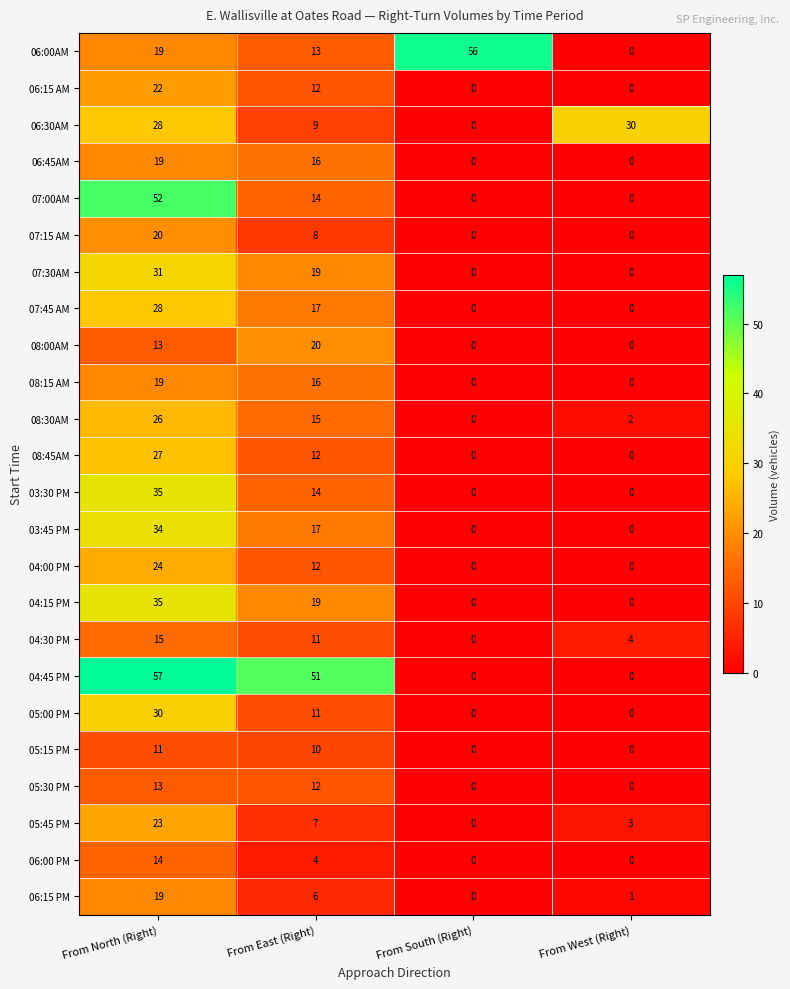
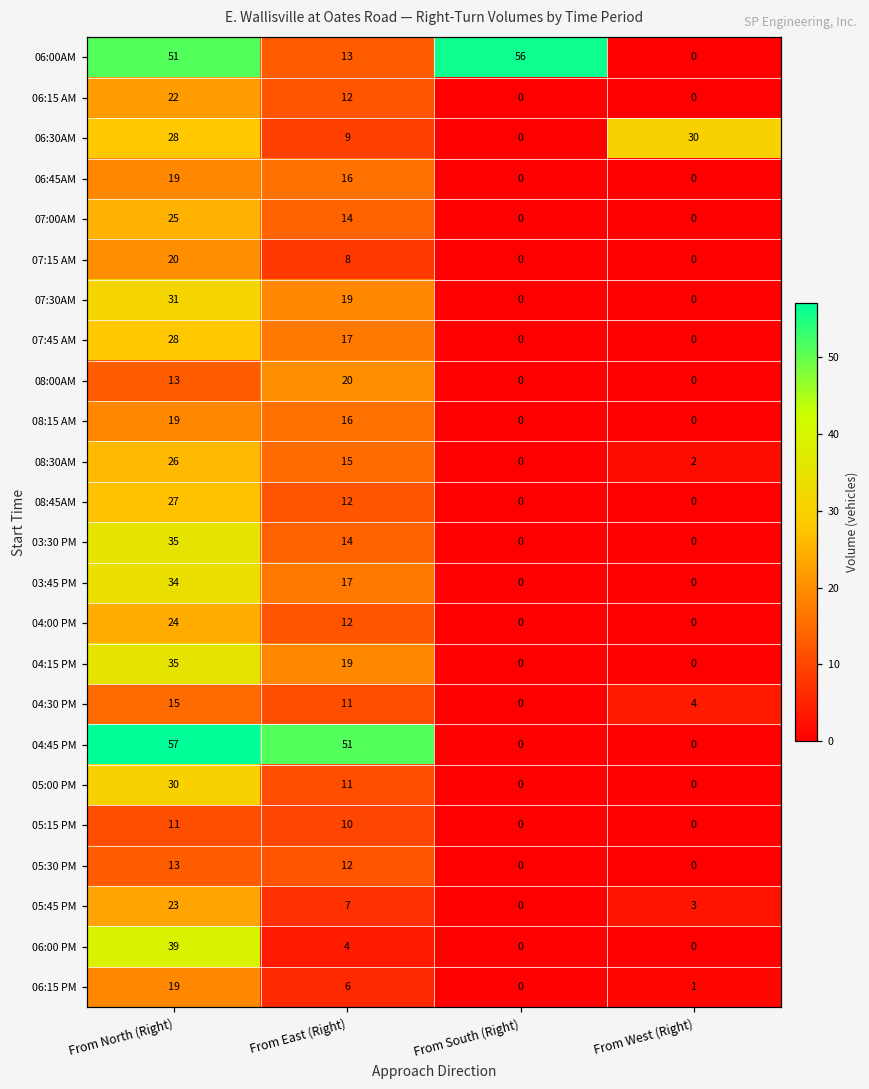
06:00AM, From North (Right): 19 -> 51
07:00AM, From North (Right): 52 -> 25
06:00 PM, From North (Right): 14 -> 39
